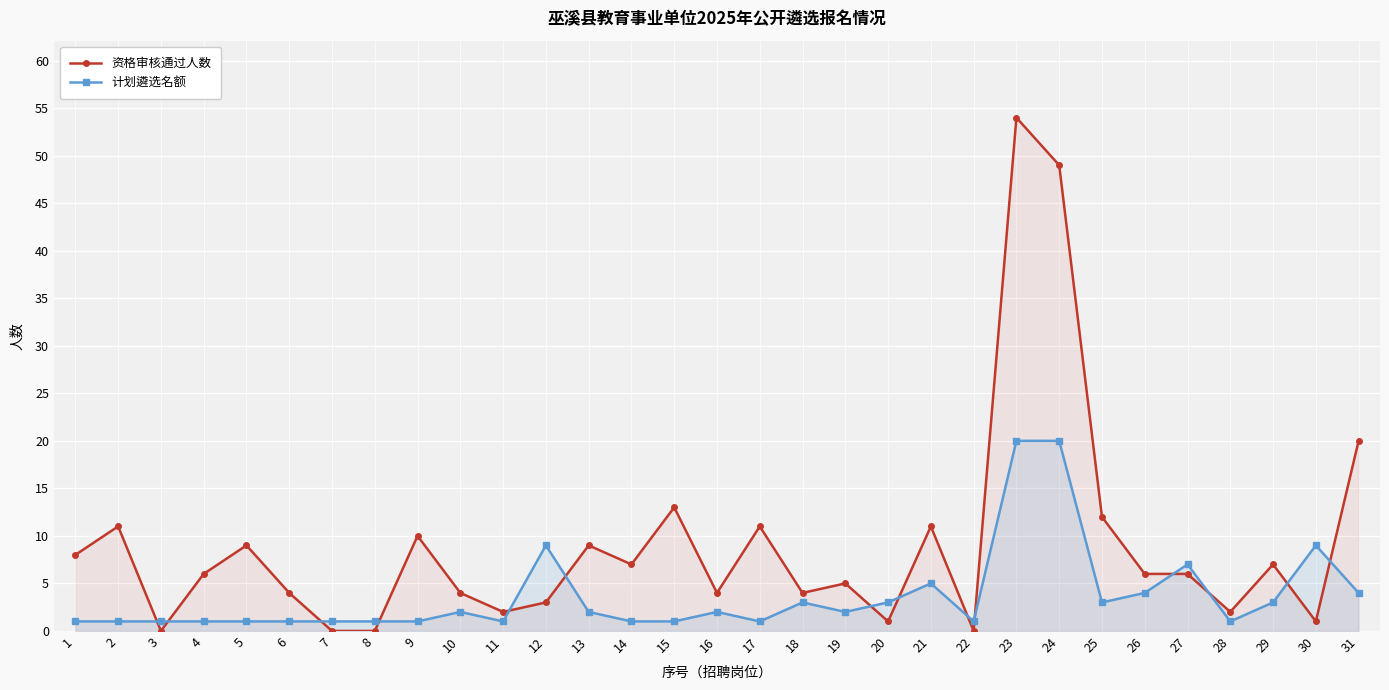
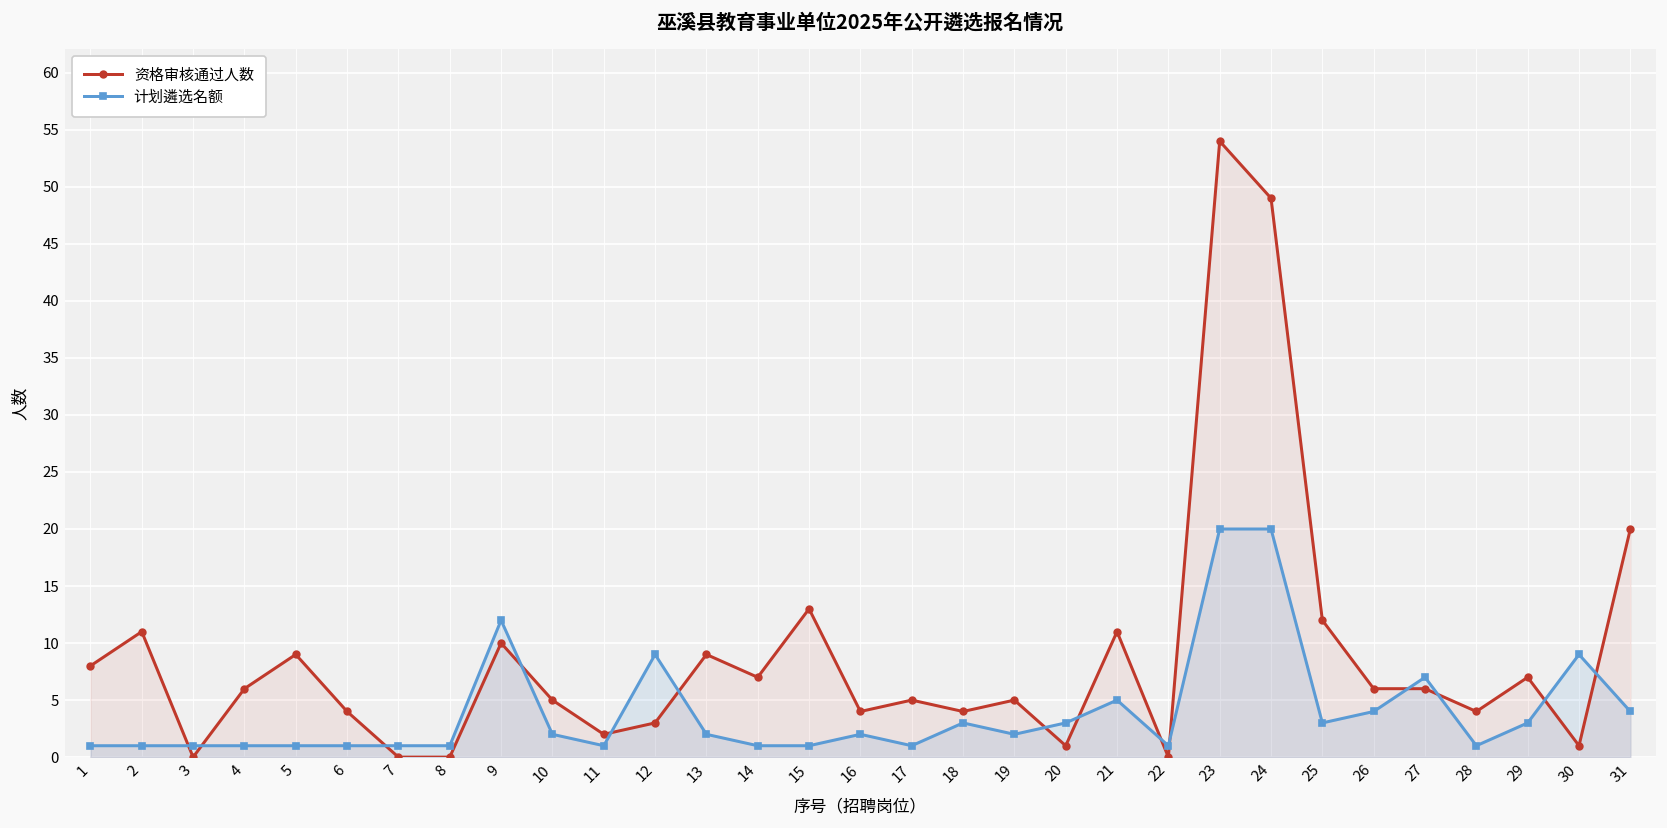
计划遴选名额, 9: 1 -> 12
资格审核通过人数, 10: 4 -> 5
资格审核通过人数, 17: 11 -> 5
资格审核通过人数, 28: 2 -> 4
